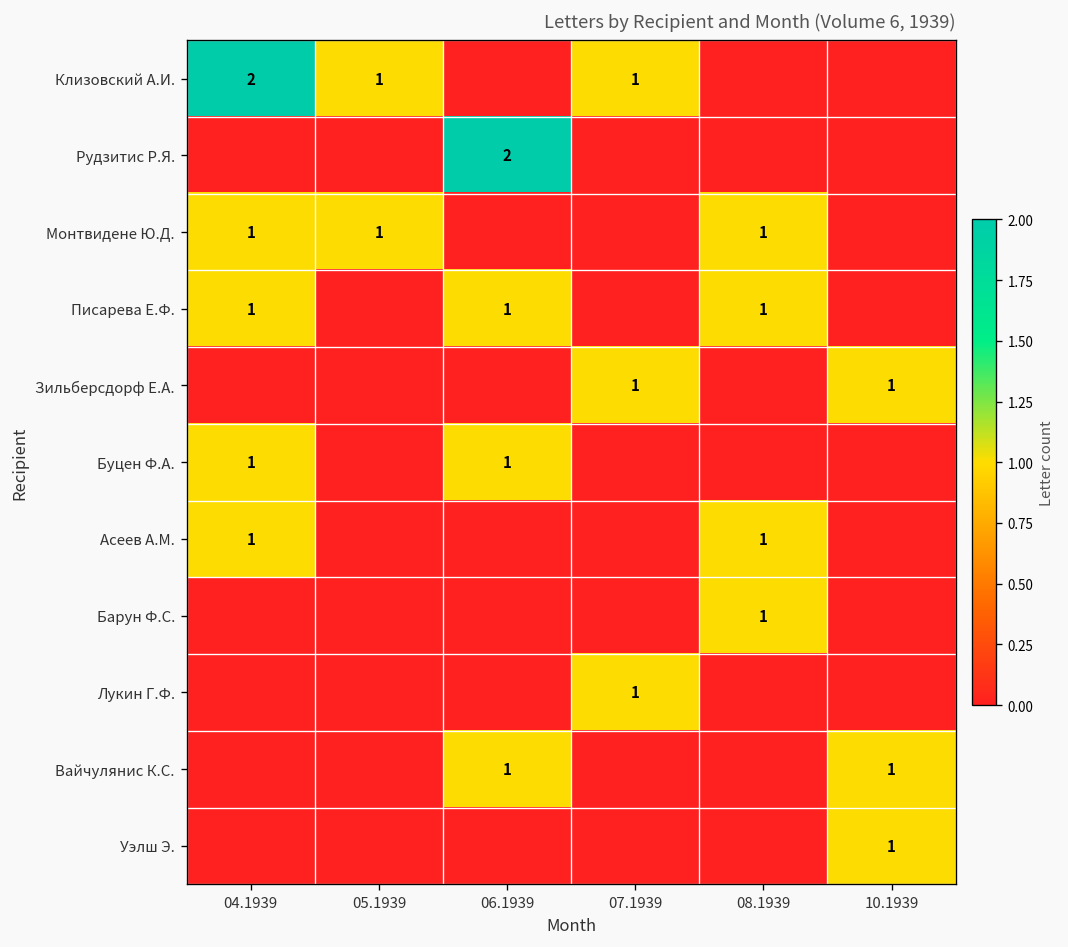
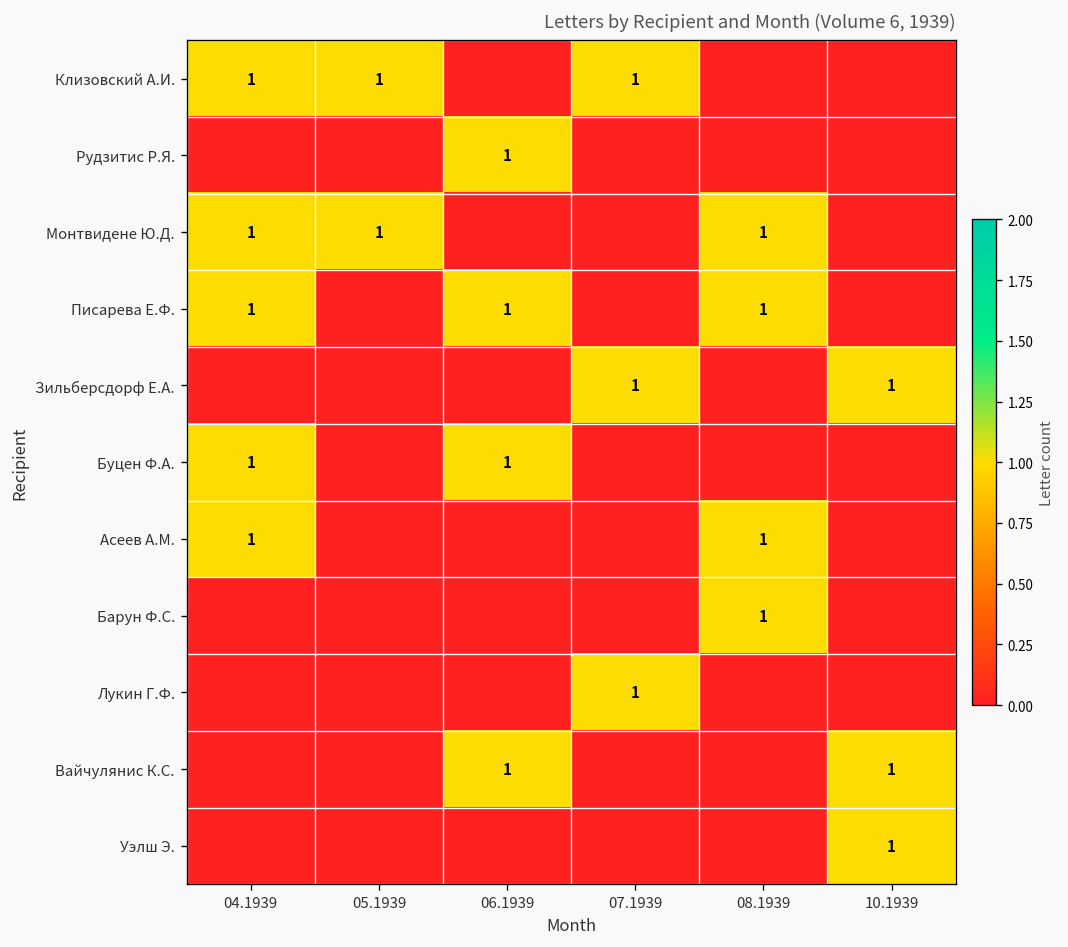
Клизовский А.И., 04.1939: 2 -> 1
Рудзитис Р.Я., 06.1939: 2 -> 1
